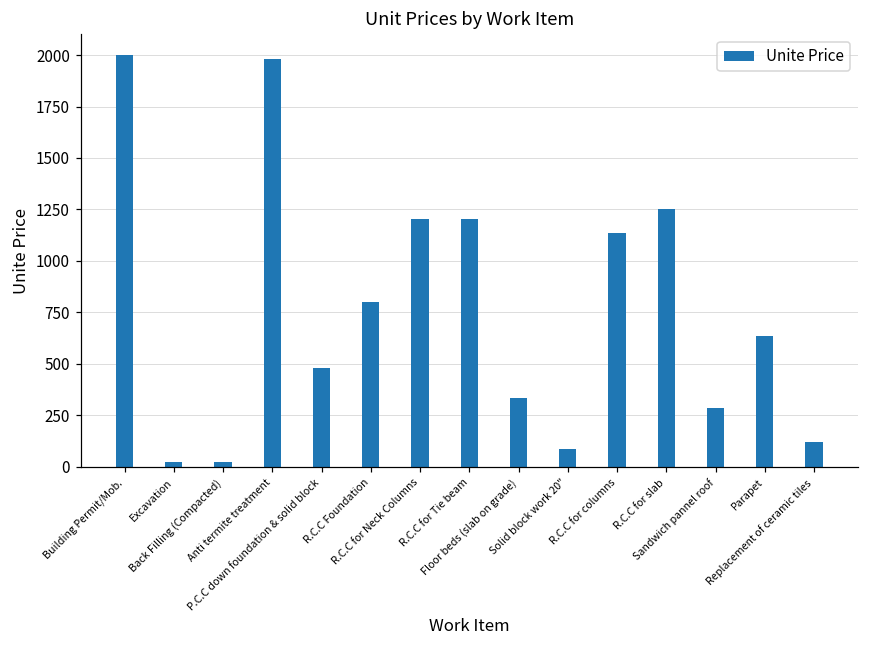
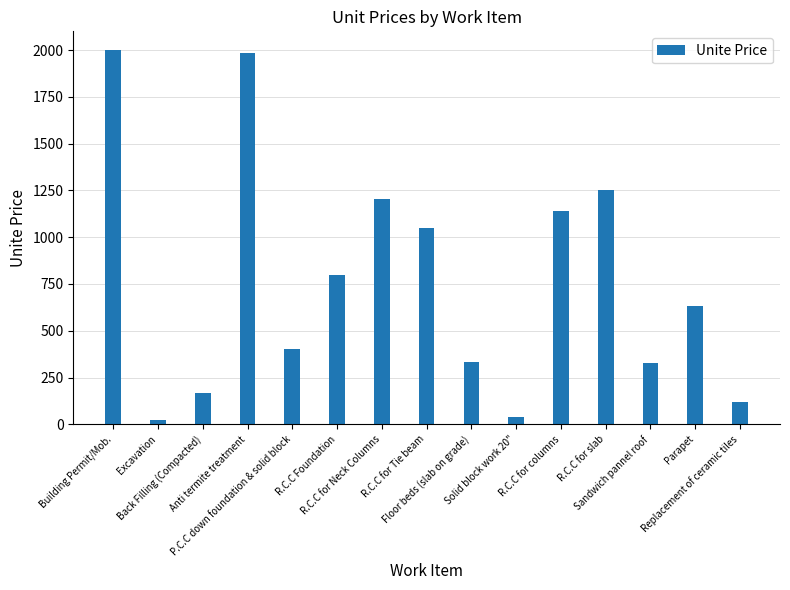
Back Filling (Compacted): 30 -> 170
P.C.C down foundation & solid block: 480 -> 400
R.C.C for Tie beam: 1210 -> 1050
Solid block work 20": 90 -> 40
Sandwich pannel roof: 290 -> 330
